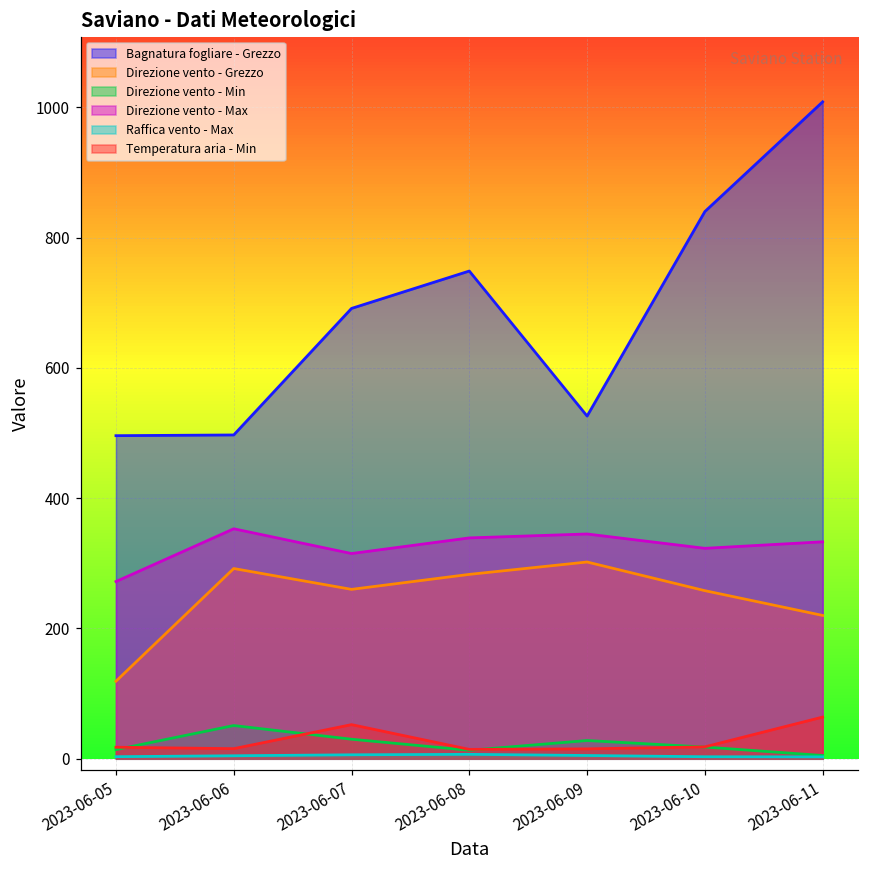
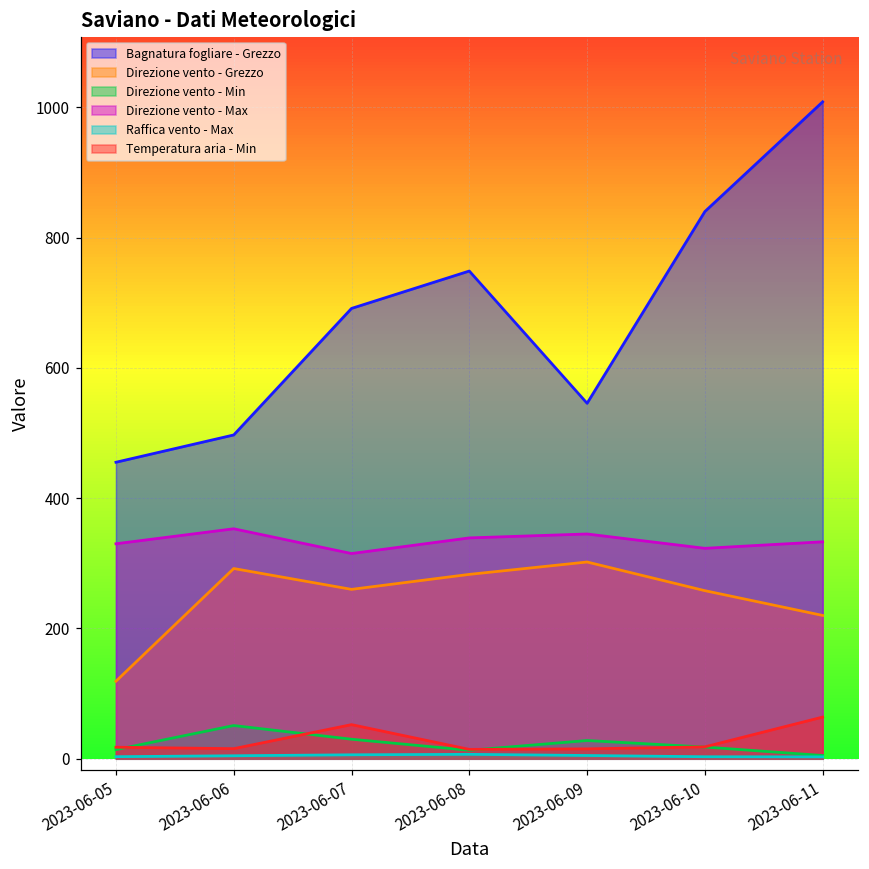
Bagnatura fogliare - Grezzo, 2023-06-05: 500 -> 460
Direzione vento - Max, 2023-06-05: 270 -> 330
Bagnatura fogliare - Grezzo, 2023-06-09: 530 -> 550
